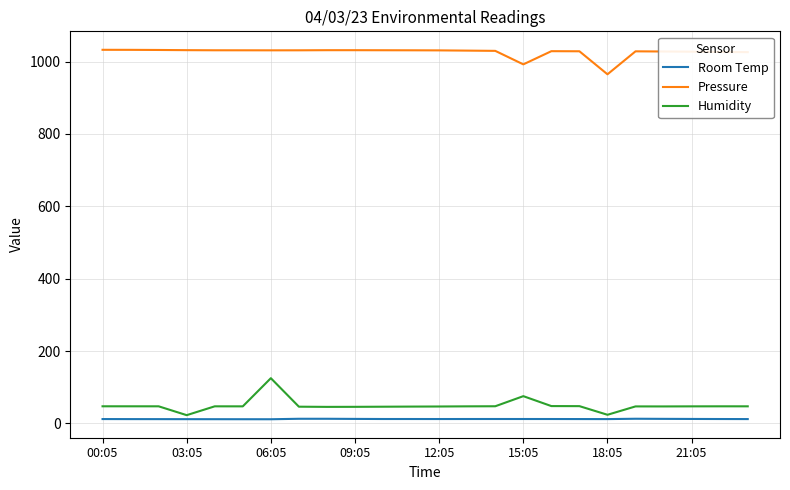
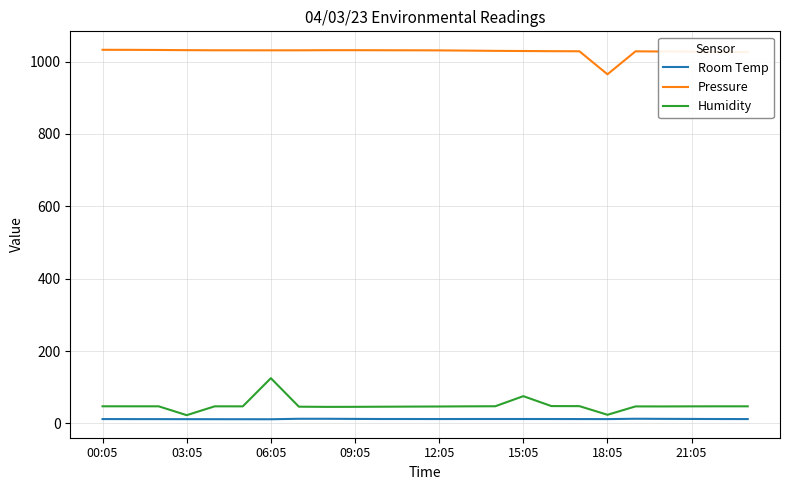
Pressure, 15:05: 990 -> 1030
